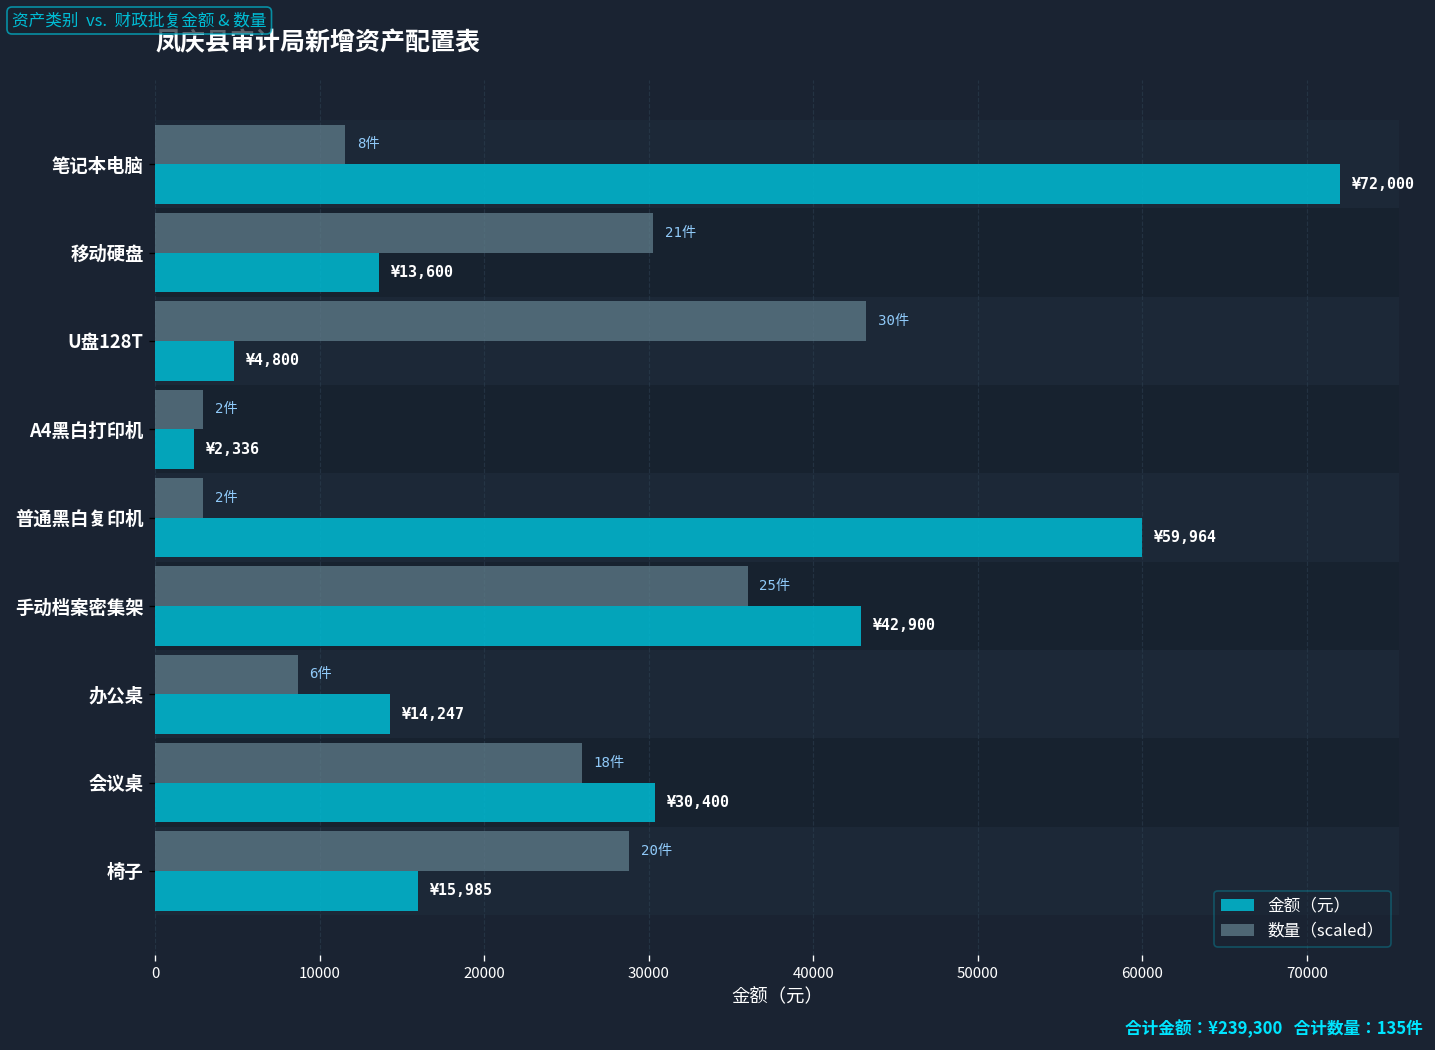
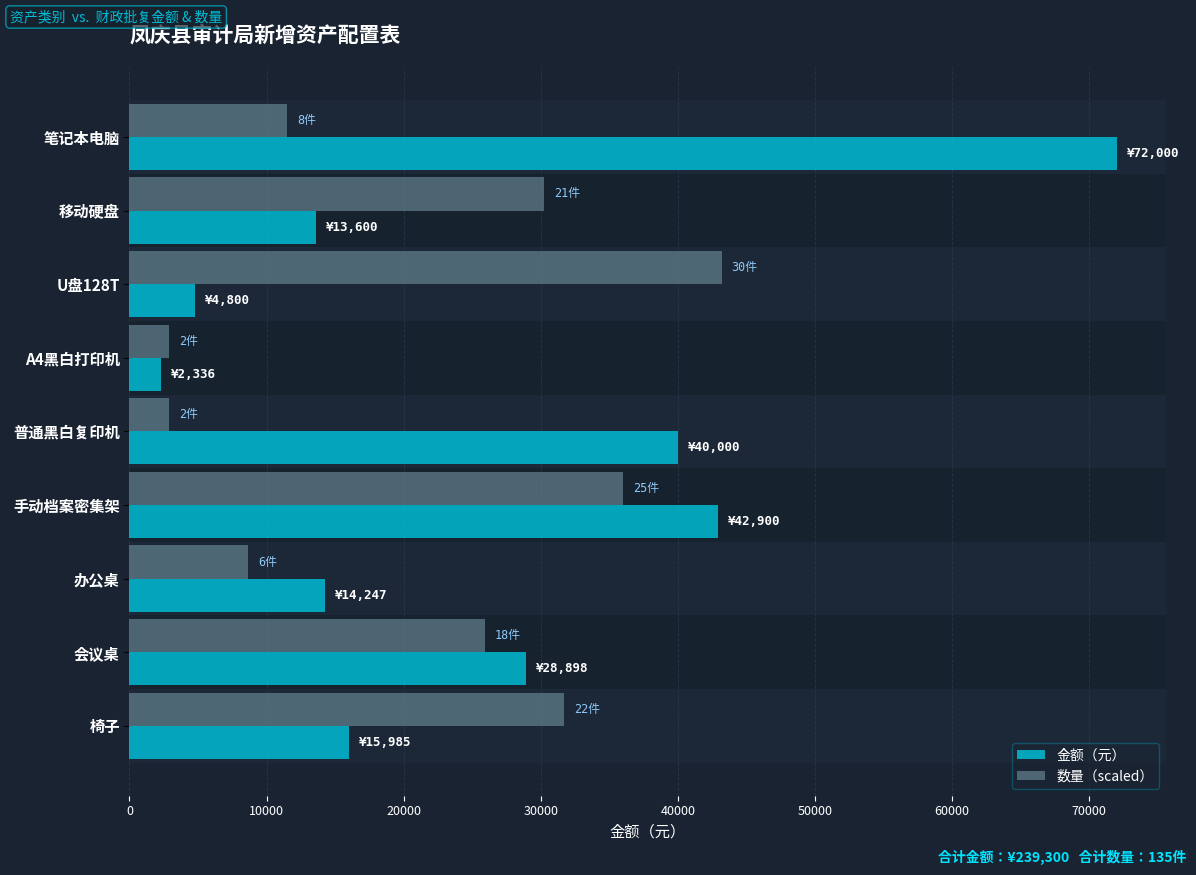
金额（元）, 普通黑白复印机: ¥59,964 -> ¥40,000
金额（元）, 会议桌: ¥30,400 -> ¥28,898
数量（scaled）, 椅子: 20件 -> 22件
